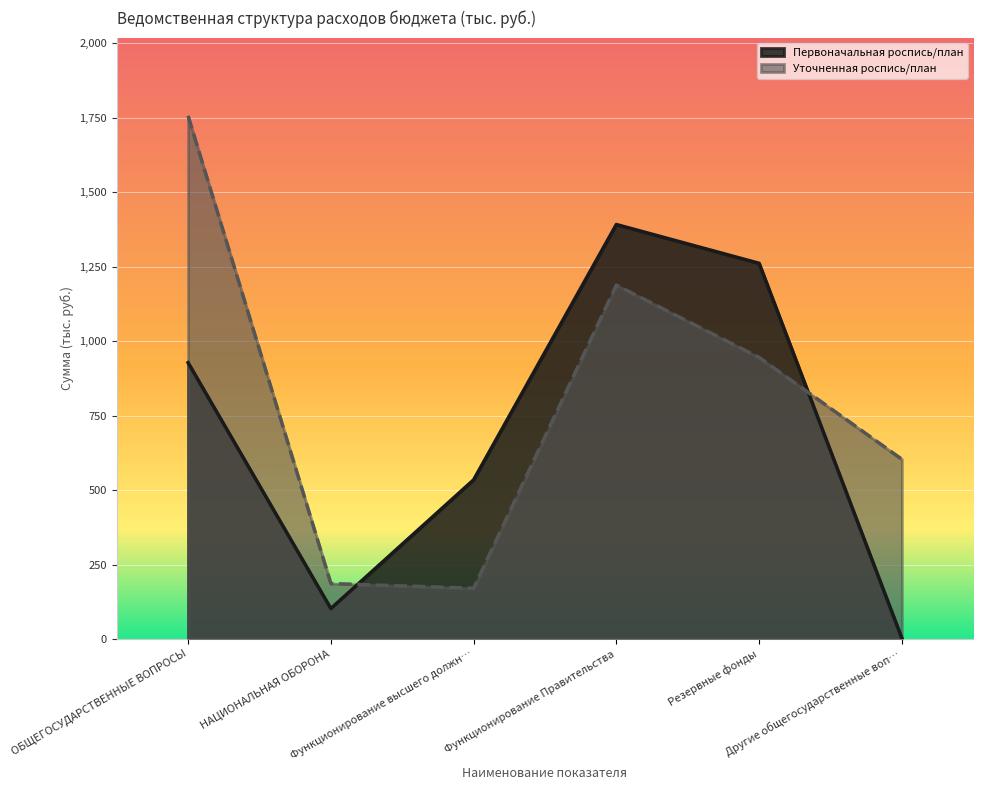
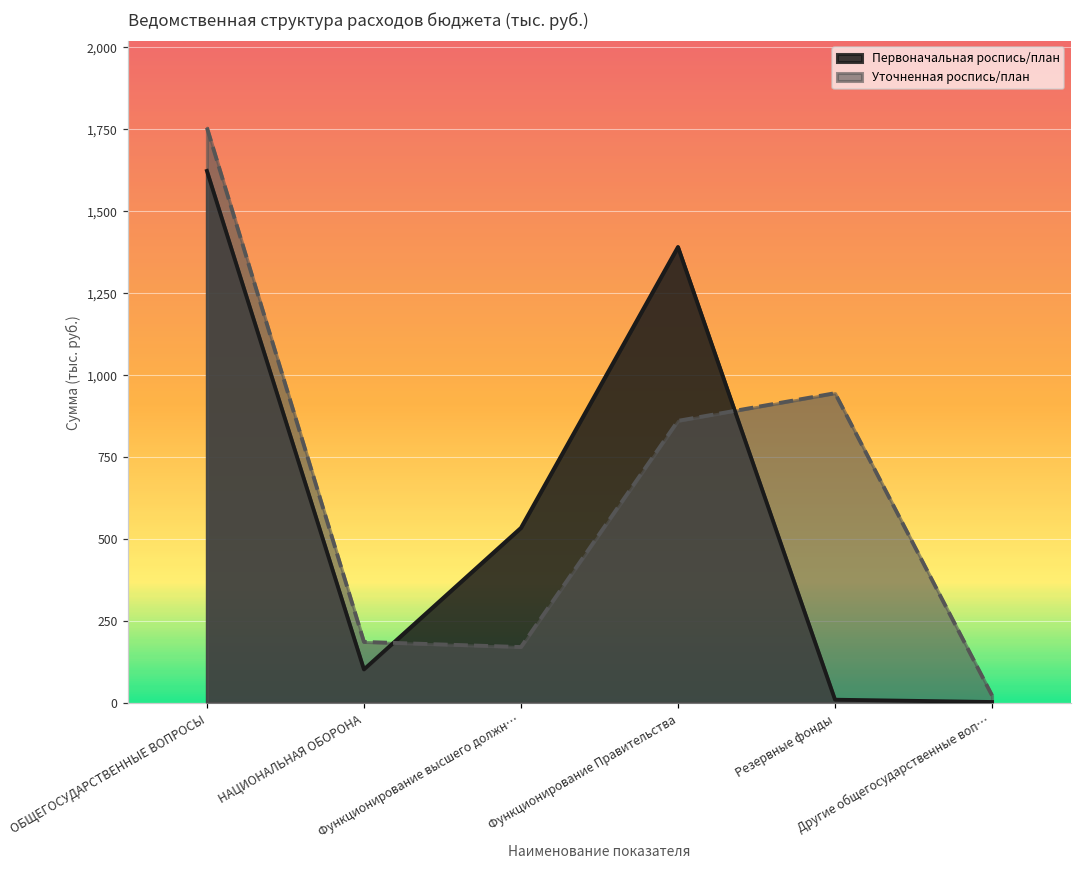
Первоначальная роспись/план, ОБЩЕГОСУДАРСТВЕННЫЕ ВОПРОСЫ: 930 -> 1,620
Уточненная роспись/план, Функционирование Правительства: 1,190 -> 860
Первоначальная роспись/план, Резервные фонды: 1,260 -> 10
Уточненная роспись/план, Другие общегосударственные воп…: 600 -> 20
